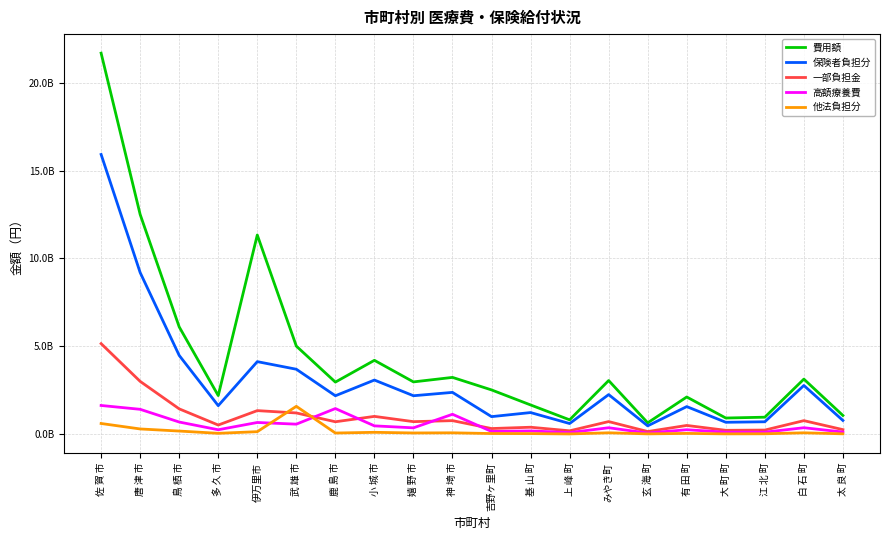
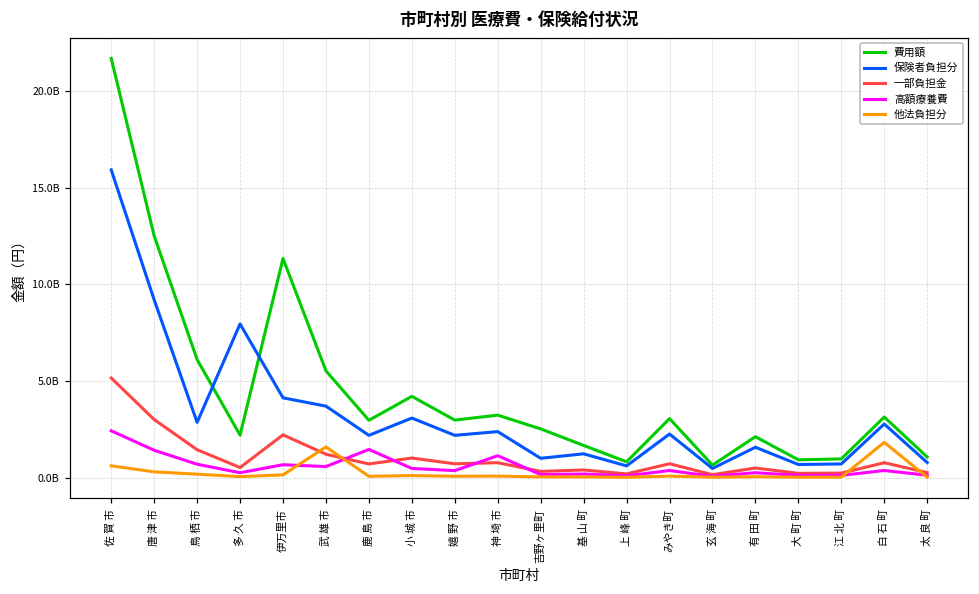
高額療養費, 佐 賀 市: 1600000000 -> 2400000000
保険者負担分, 鳥 栖 市: 4500000000 -> 2900000000
保険者負担分, 多 久 市: 1600000000 -> 7900000000
一部負担金, 伊万里市: 1300000000 -> 2200000000
費用額, 武 雄 市: 5000000000 -> 5500000000
他法負担分, 白 石 町: 100000000 -> 1800000000
